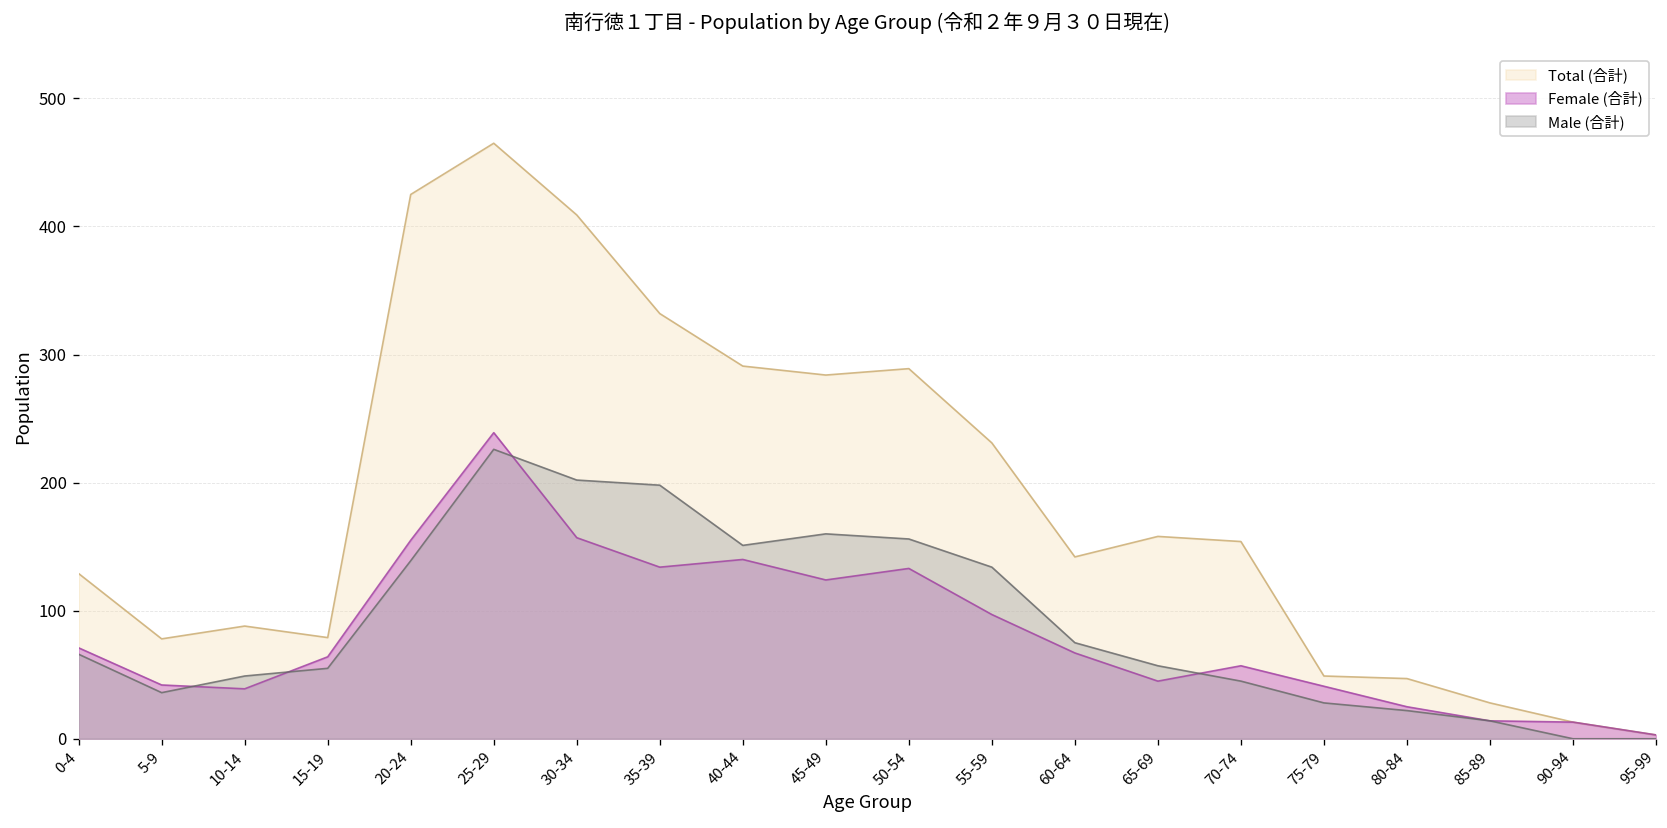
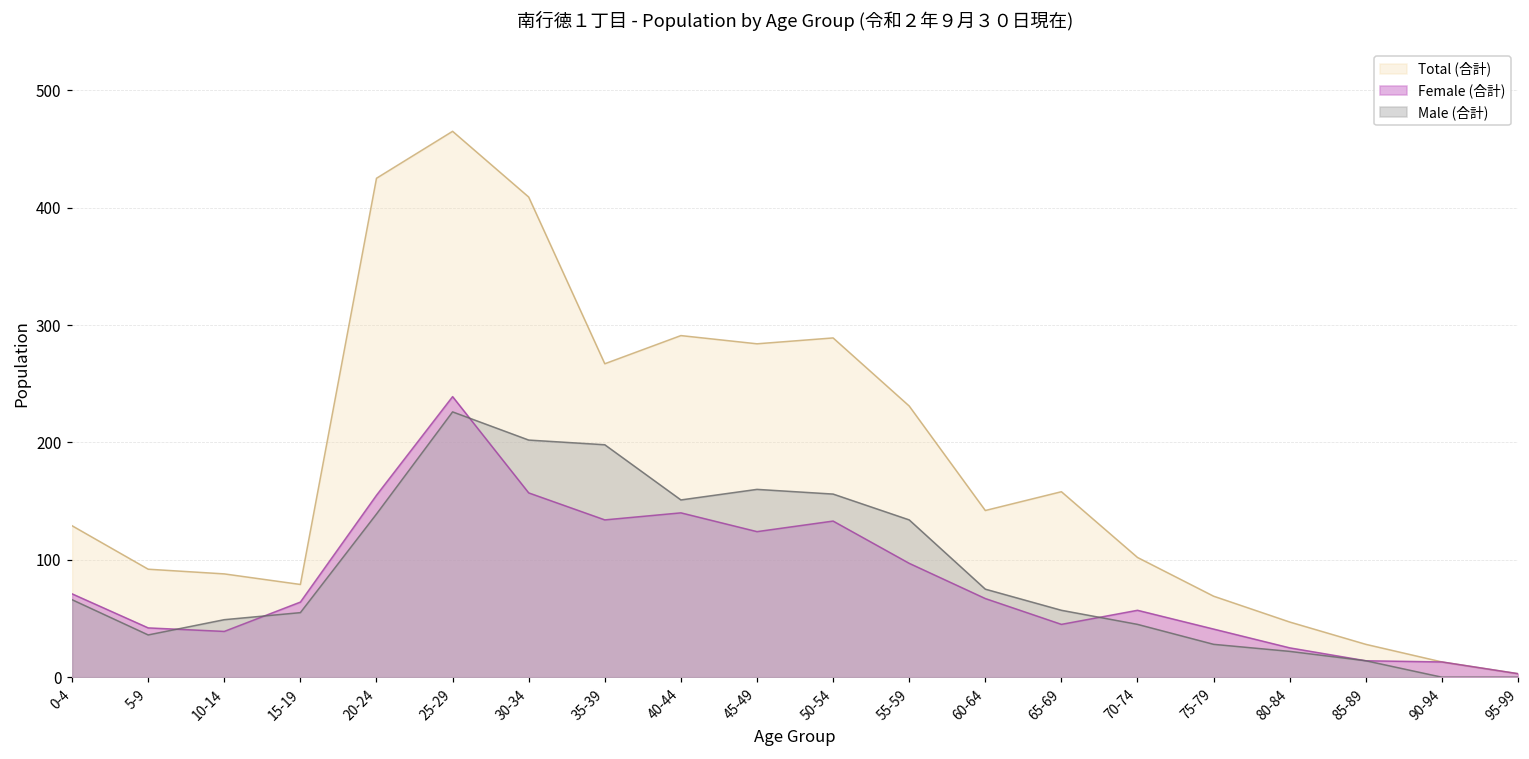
Total (合計), 5-9: 78 -> 92
Total (合計), 35-39: 332 -> 267
Total (合計), 70-74: 154 -> 102
Total (合計), 75-79: 49 -> 69
